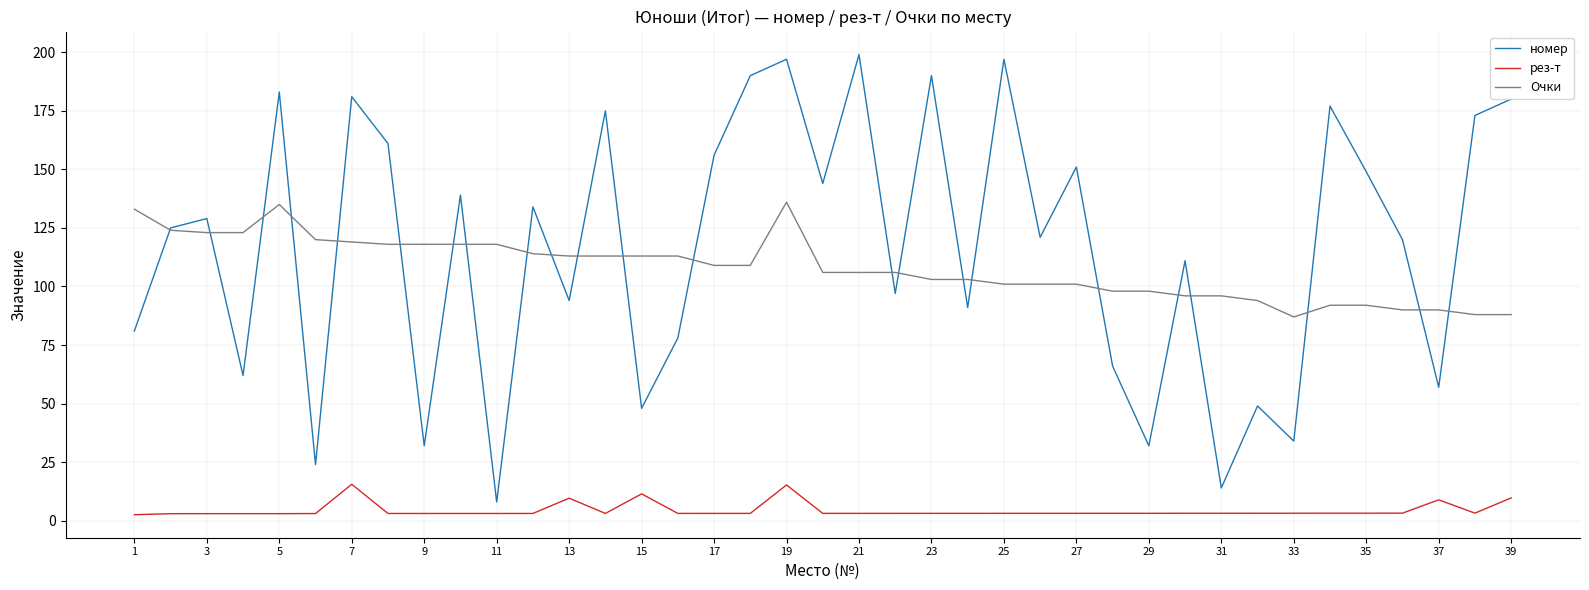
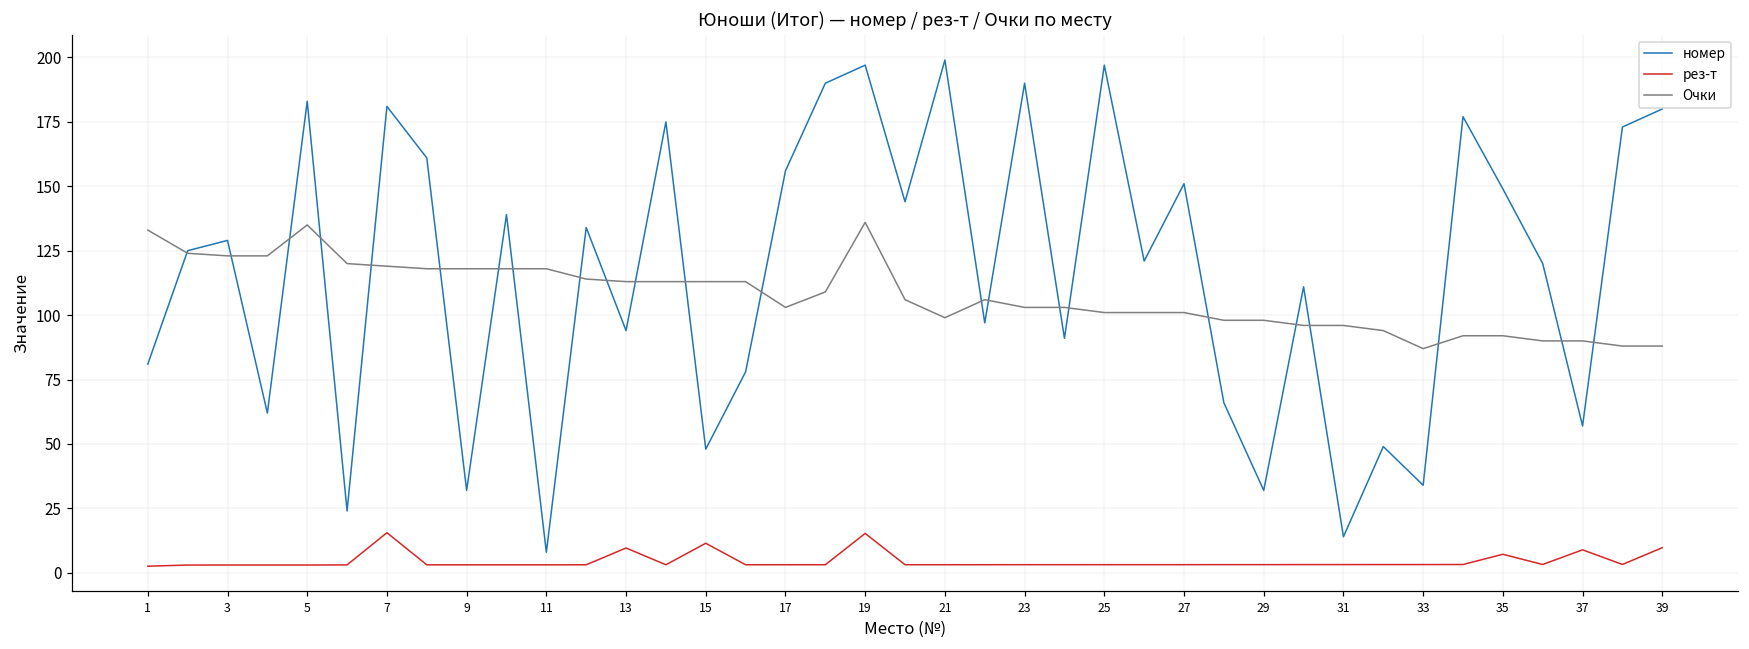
Очки, 17: 109 -> 103
Очки, 21: 106 -> 99
рез-т, 35: 3 -> 7
